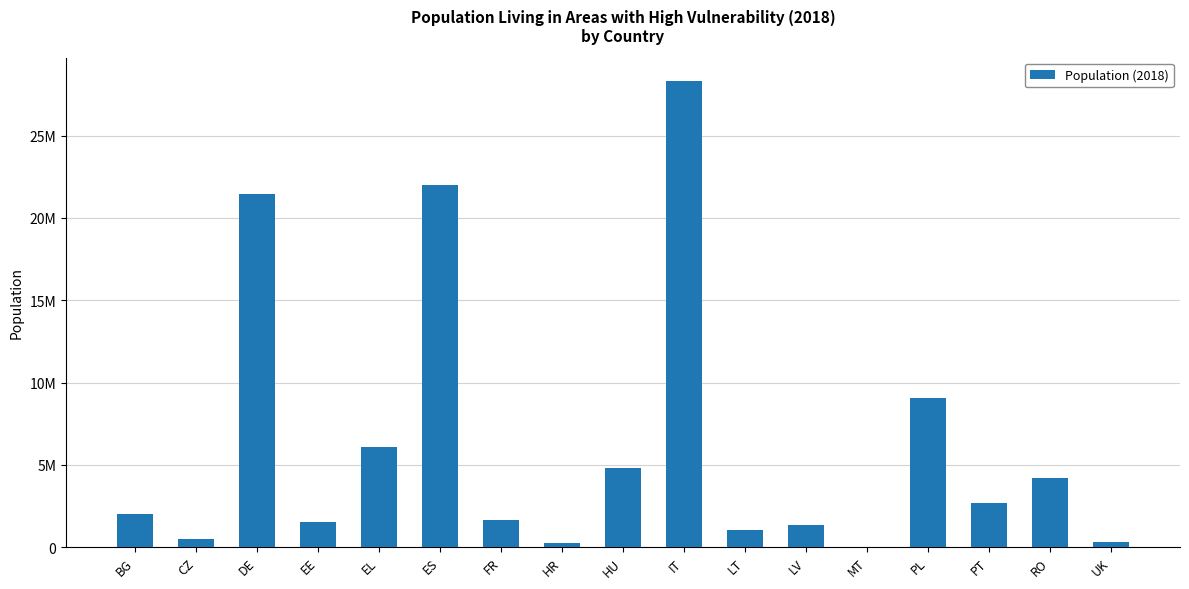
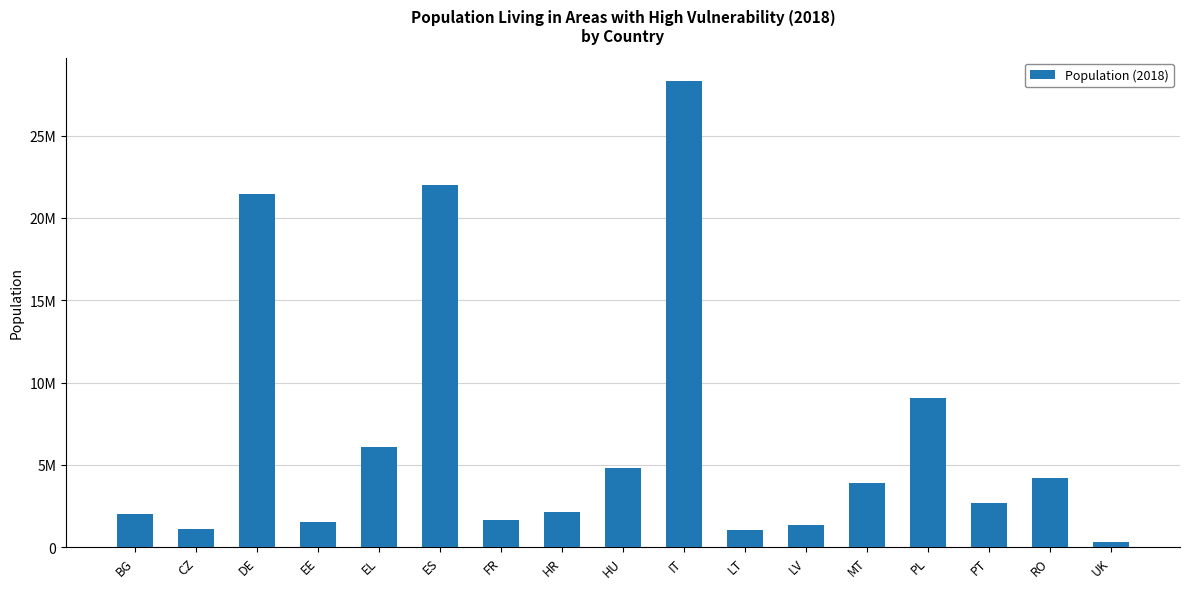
CZ: 500000 -> 1100000
HR: 200000 -> 2200000
MT: 0 -> 3900000
